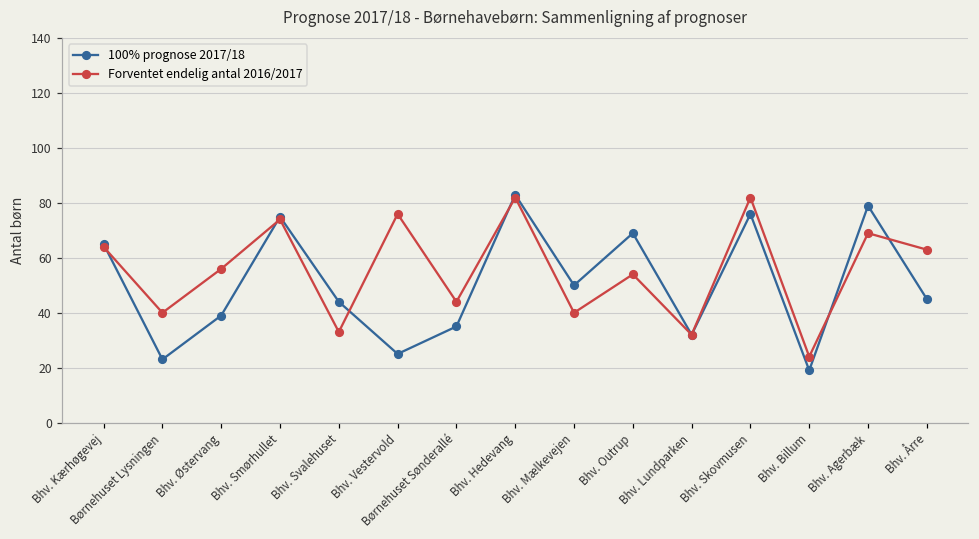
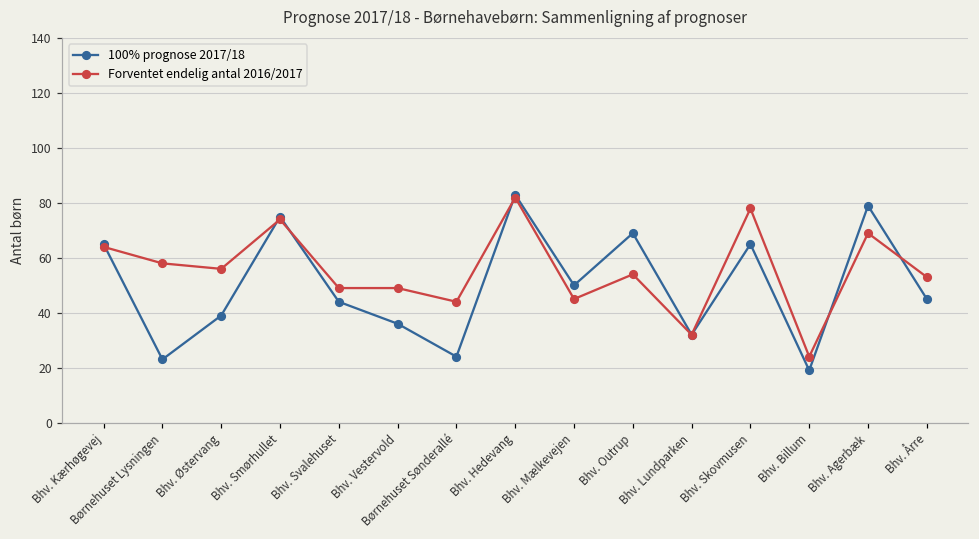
Forventet endelig antal 2016/2017, Børnehuset Lysningen: 40 -> 58
Forventet endelig antal 2016/2017, Bhv. Svalehuset: 33 -> 49
100% prognose 2017/18, Bhv. Vestervold: 25 -> 36
Forventet endelig antal 2016/2017, Bhv. Vestervold: 76 -> 49
100% prognose 2017/18, Børnehuset Sønderallé: 35 -> 24
Forventet endelig antal 2016/2017, Bhv. Mælkevejen: 40 -> 45
100% prognose 2017/18, Bhv. Skovmusen: 76 -> 65
Forventet endelig antal 2016/2017, Bhv. Skovmusen: 82 -> 78
Forventet endelig antal 2016/2017, Bhv. Årre: 63 -> 53
